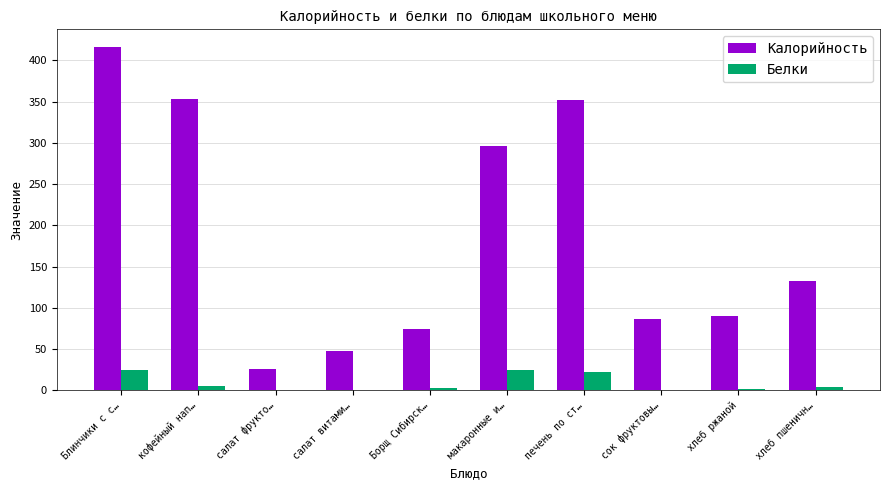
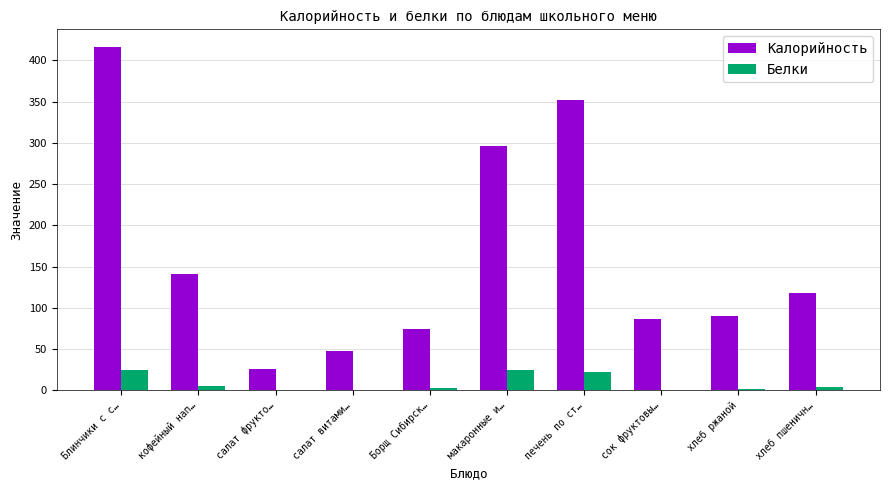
Калорийность, кофейный нап…: 350 -> 140
Калорийность, хлеб пшеничн…: 130 -> 120
